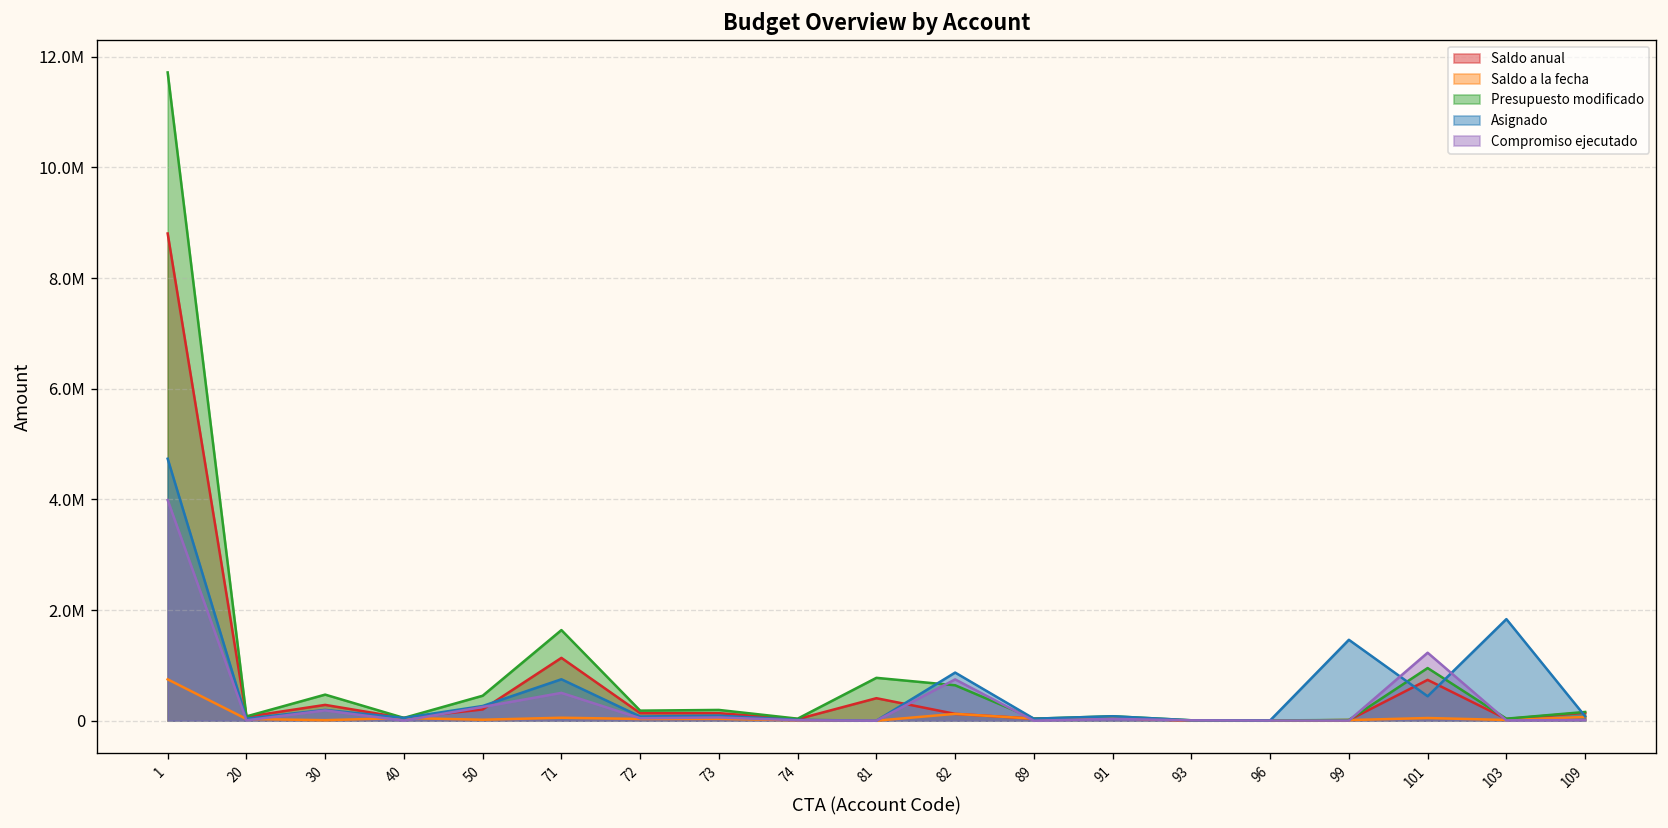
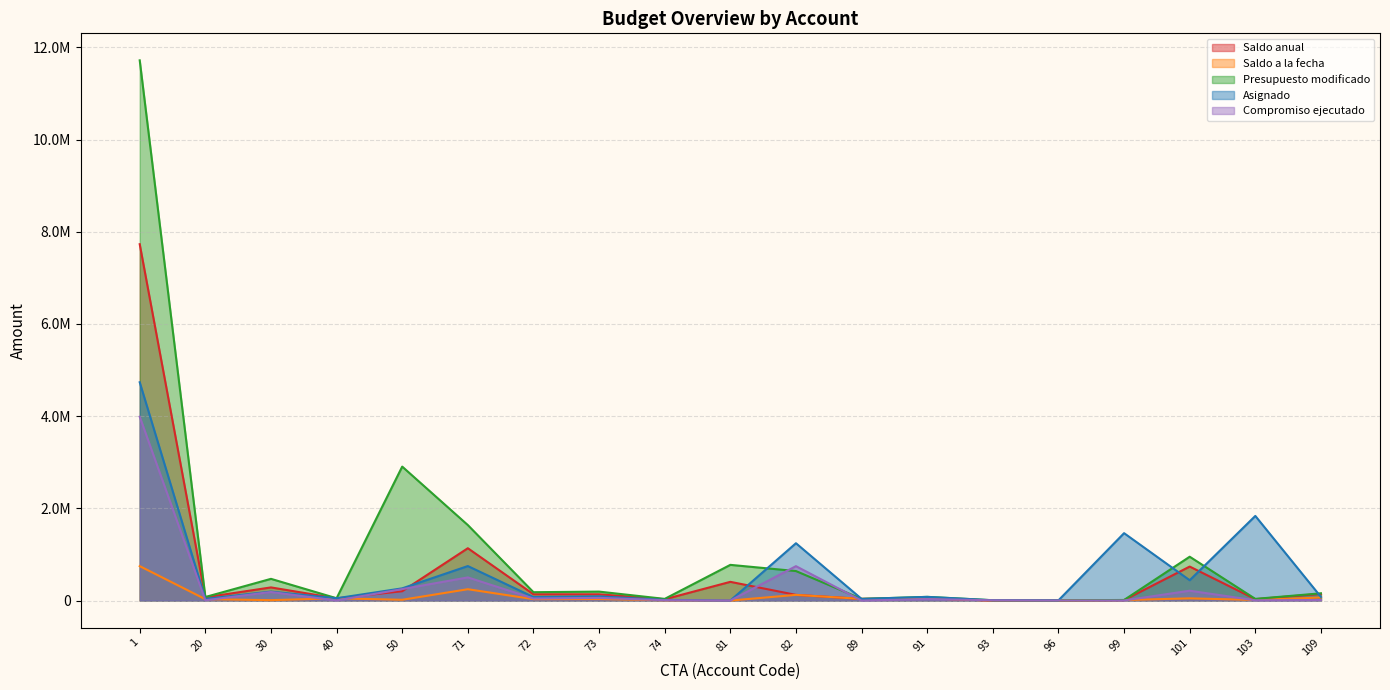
Saldo anual, 1: 8800000 -> 7700000
Presupuesto modificado, 50: 500000 -> 2900000
Saldo a la fecha, 71: 100000 -> 200000
Asignado, 82: 900000 -> 1200000
Compromiso ejecutado, 101: 1200000 -> 200000
